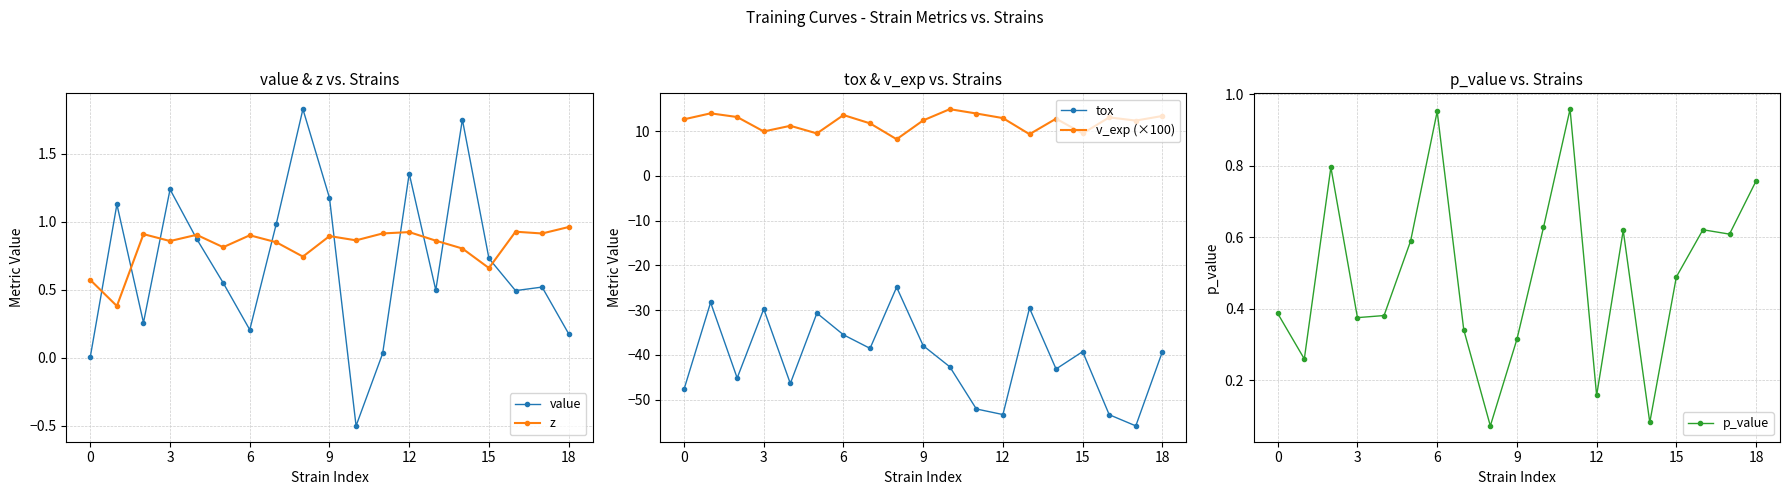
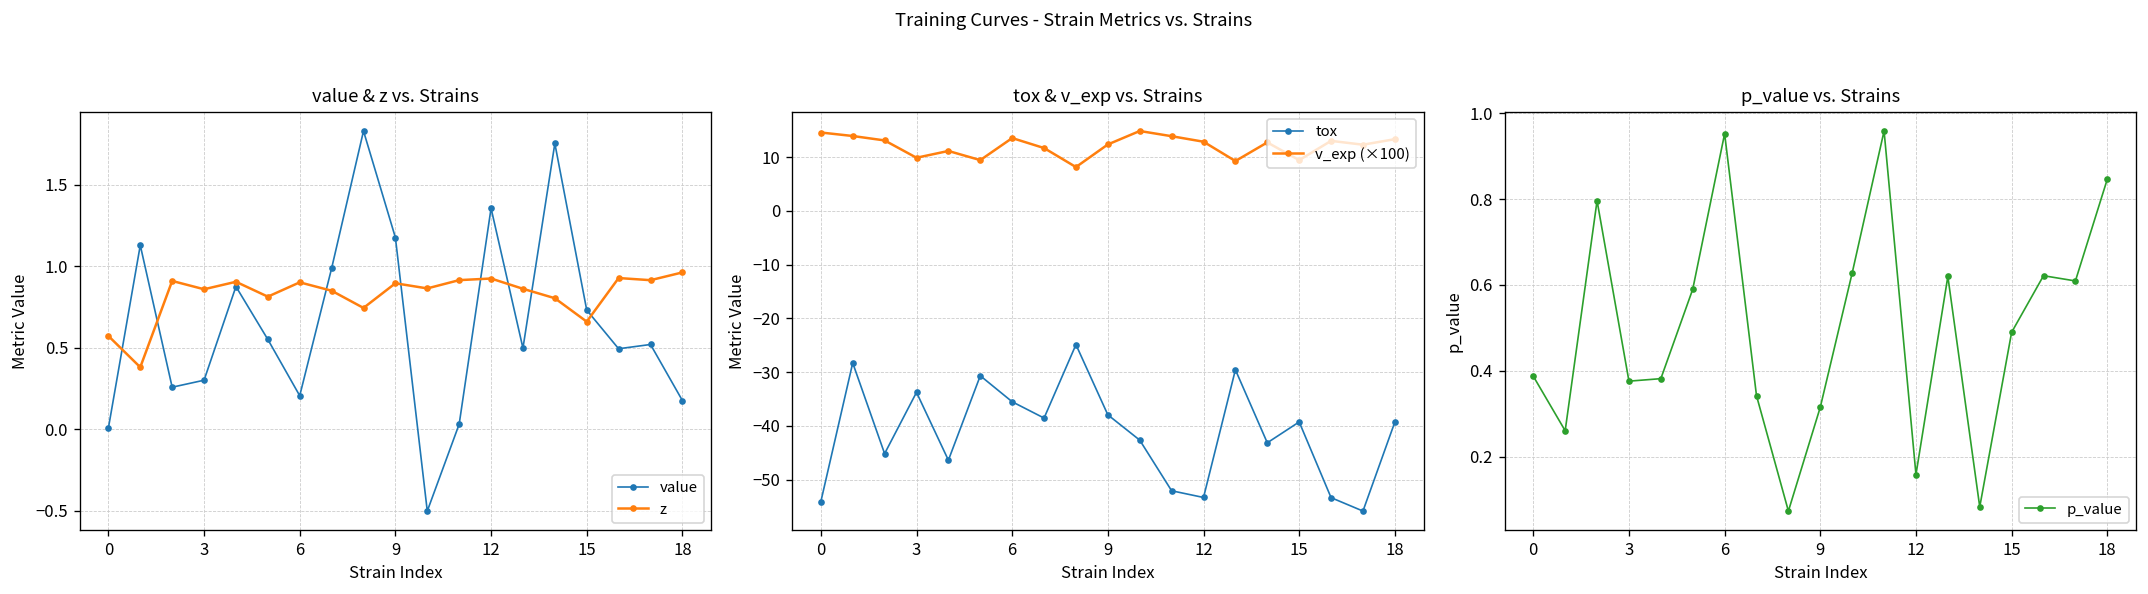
value & z vs. Strains, value, 3: 1.24 -> 0.30
tox & v_exp vs. Strains, tox, 0: -48 -> -54
tox & v_exp vs. Strains, v_exp (×100), 0: 13 -> 15
tox & v_exp vs. Strains, tox, 3: -30 -> -34
p_value vs. Strains, 18: 0.76 -> 0.85
